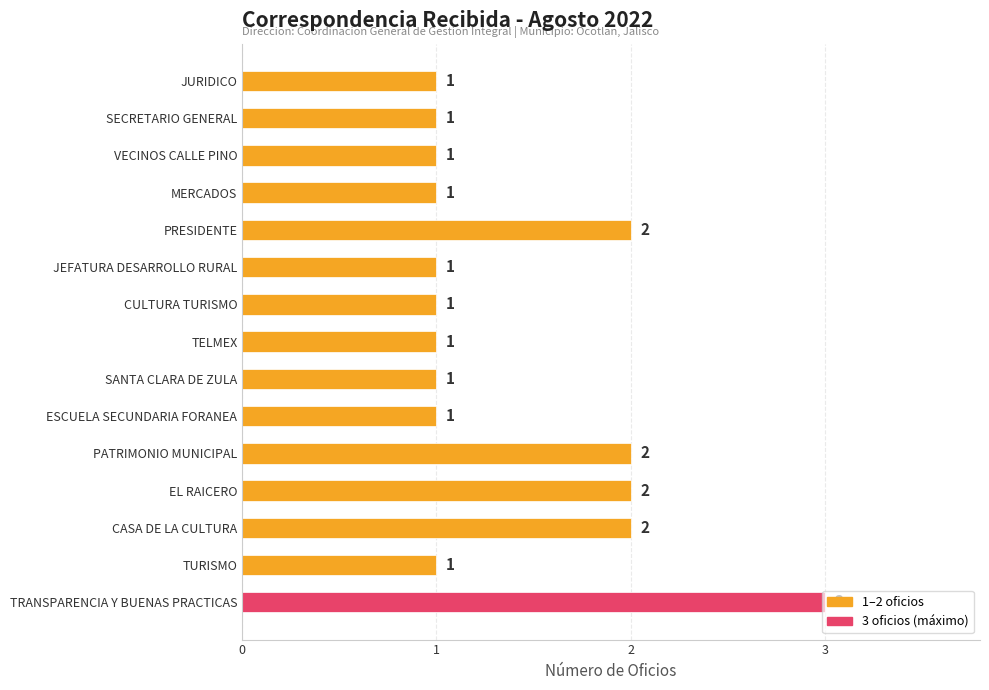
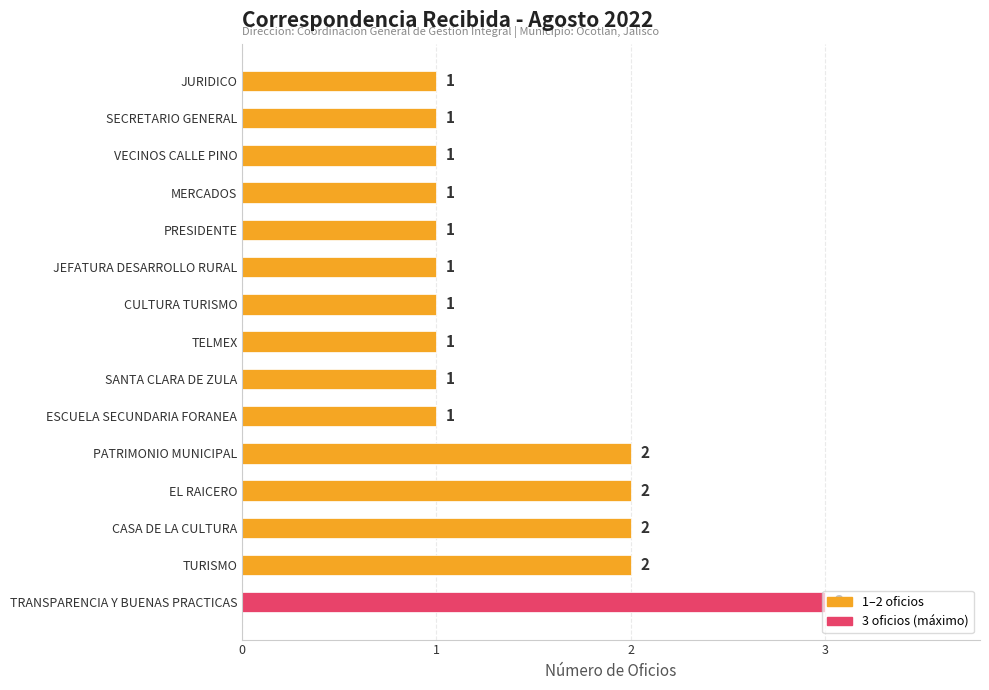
PRESIDENTE: 2 -> 1
TURISMO: 1 -> 2
